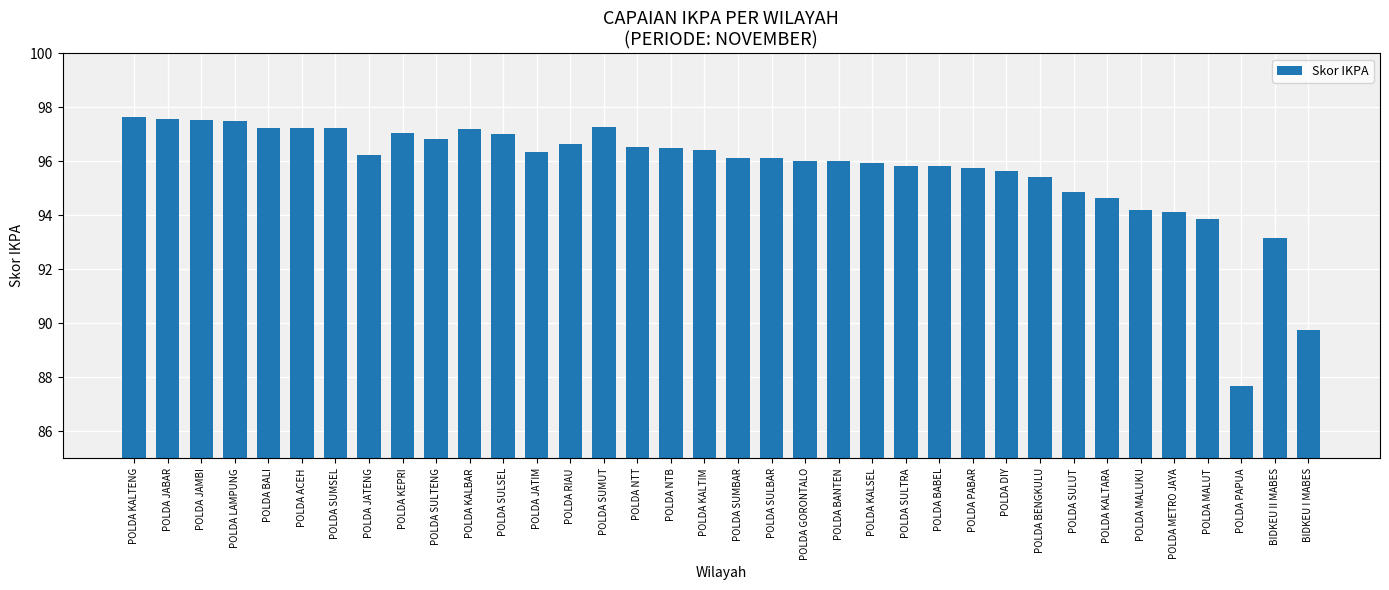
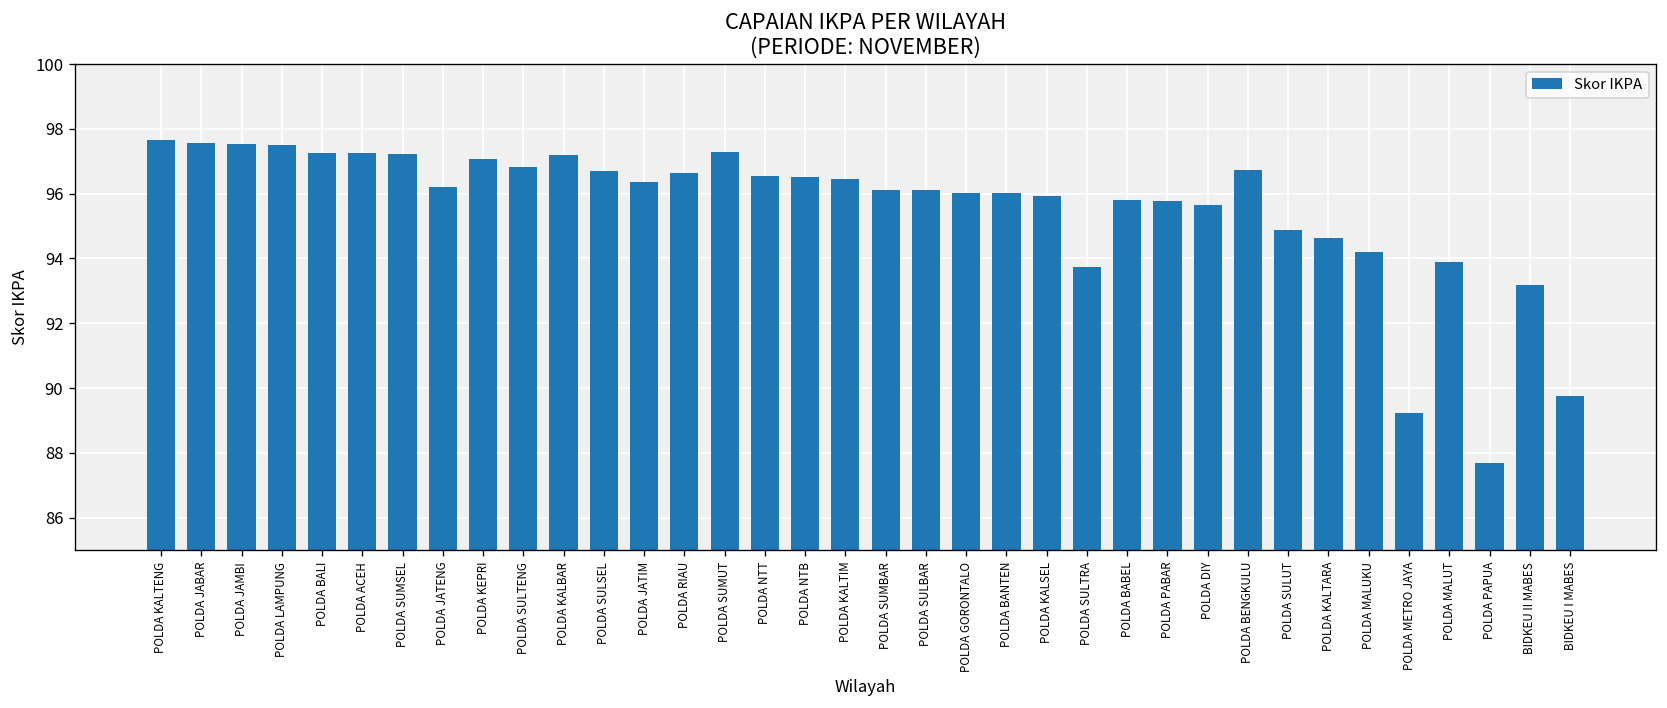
POLDA SULSEL: 97.0 -> 96.7
POLDA SULTRA: 95.8 -> 93.7
POLDA BENGKULU: 95.4 -> 96.7
POLDA METRO JAYA: 94.1 -> 89.2
